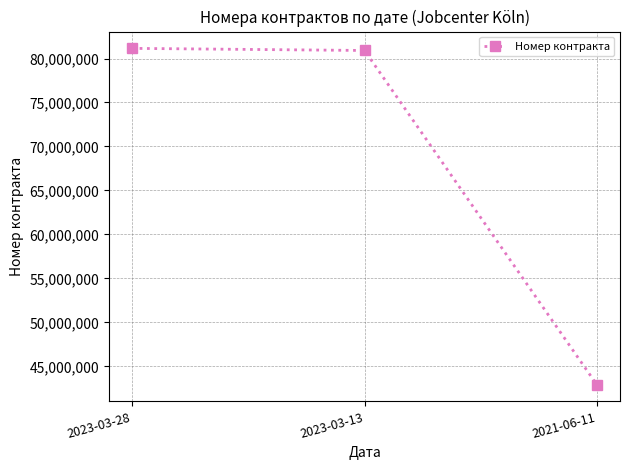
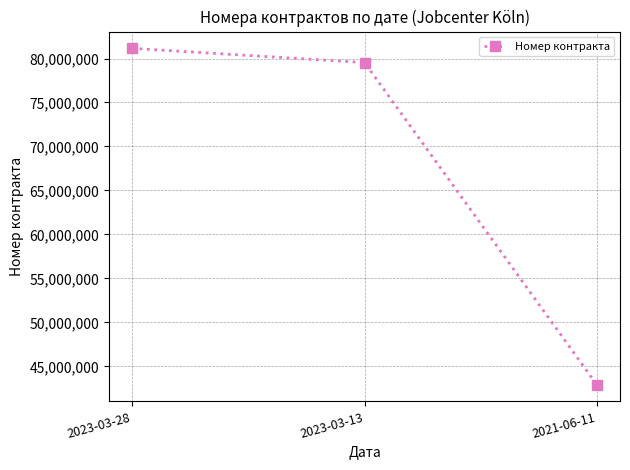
2023-03-13: 81,000,000 -> 80,000,000
